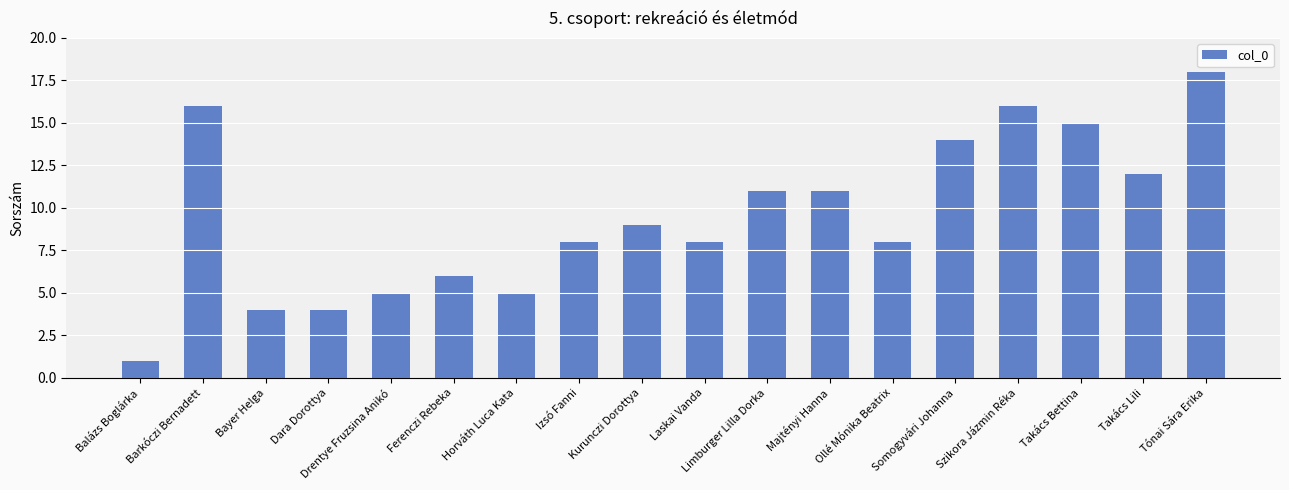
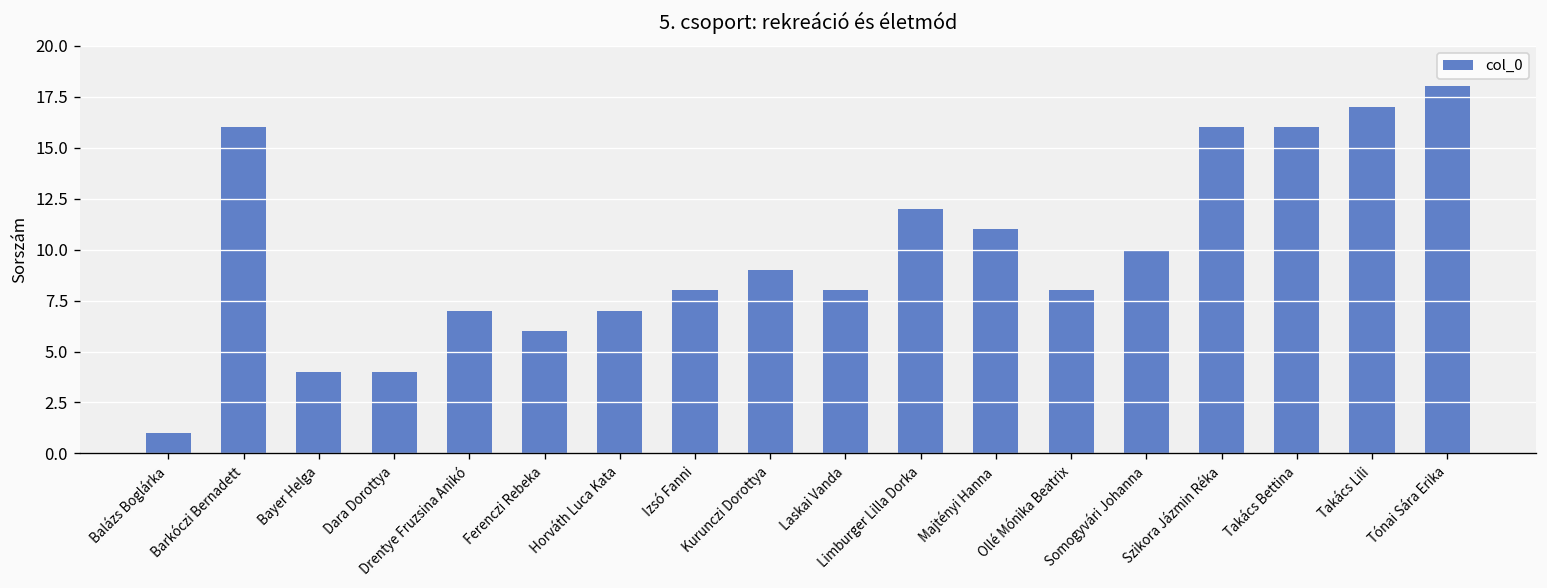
Drentye Fruzsina Anikó: 5 -> 7
Horváth Luca Kata: 5 -> 7
Limburger Lilla Dorka: 11 -> 12
Somogyvári Johanna: 14 -> 10
Takács Bettina: 15 -> 16
Takács Lili: 12 -> 17
